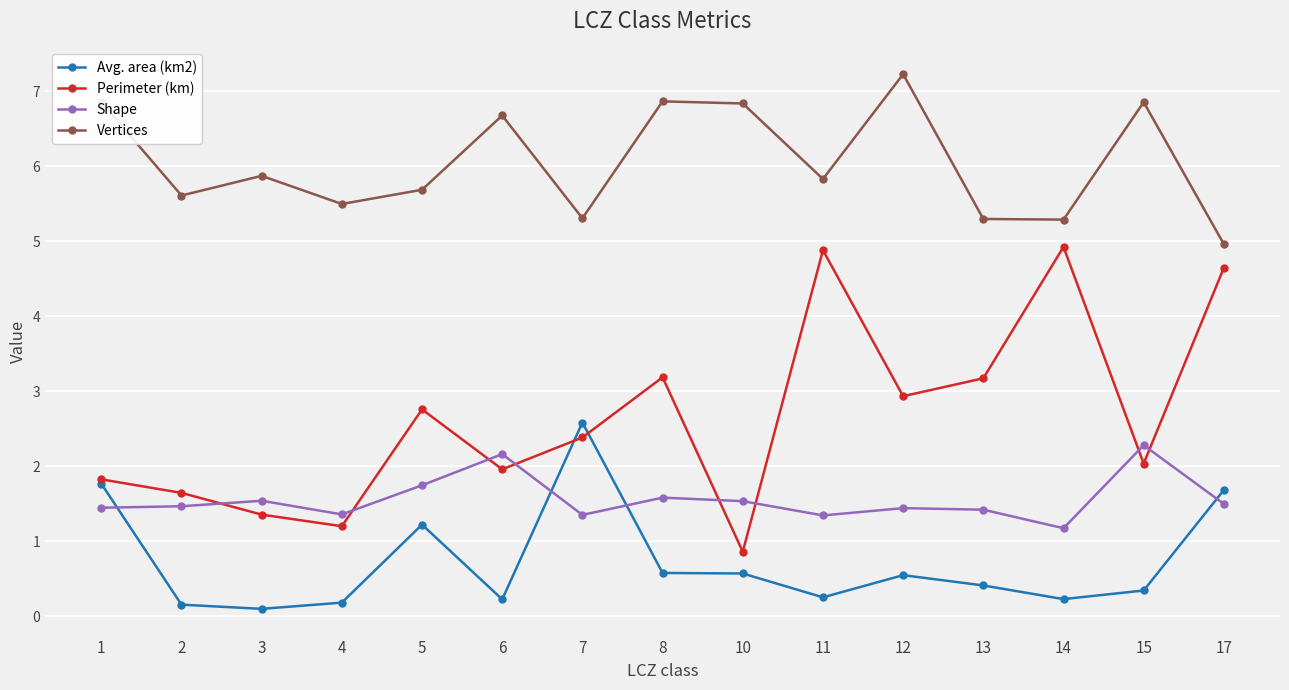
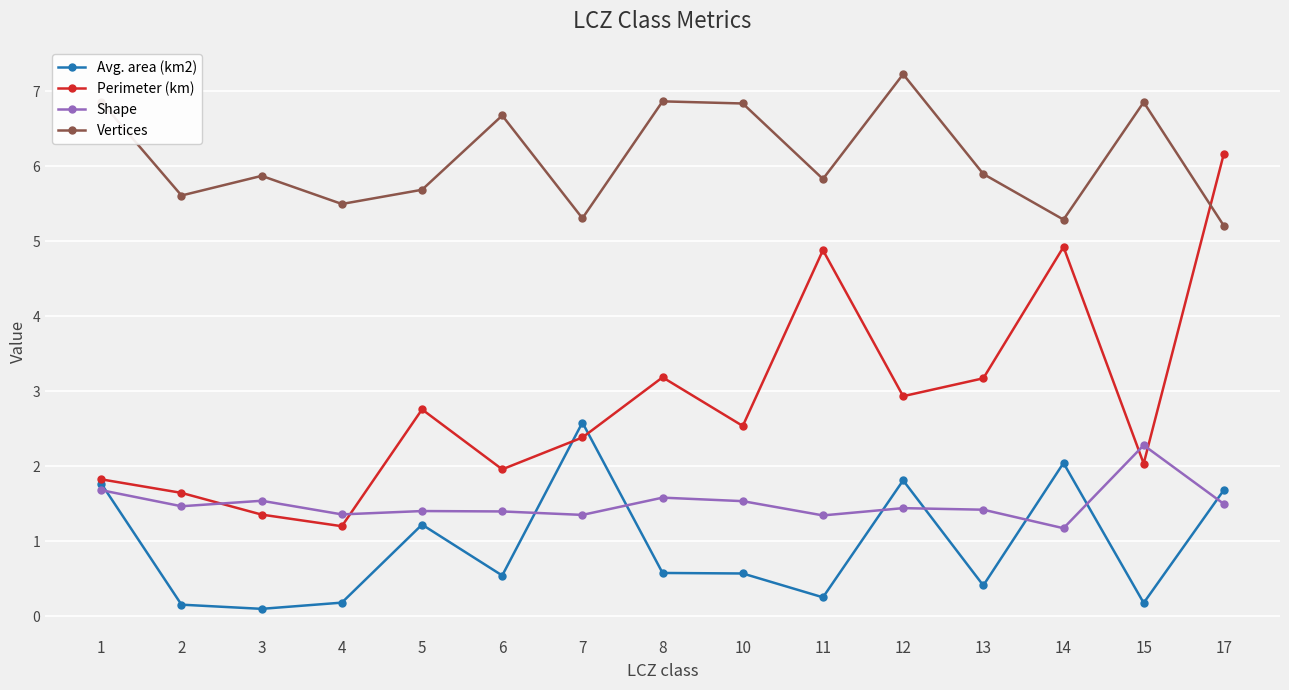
Shape, 1: 1.4 -> 1.7
Shape, 5: 1.7 -> 1.4
Avg. area (km2), 6: 0.2 -> 0.5
Shape, 6: 2.2 -> 1.4
Perimeter (km), 10: 0.9 -> 2.5
Avg. area (km2), 12: 0.6 -> 1.8
Vertices, 13: 5.3 -> 5.9
Avg. area (km2), 14: 0.2 -> 2.0
Avg. area (km2), 15: 0.3 -> 0.2
Perimeter (km), 17: 4.6 -> 6.2
Vertices, 17: 5.0 -> 5.2
